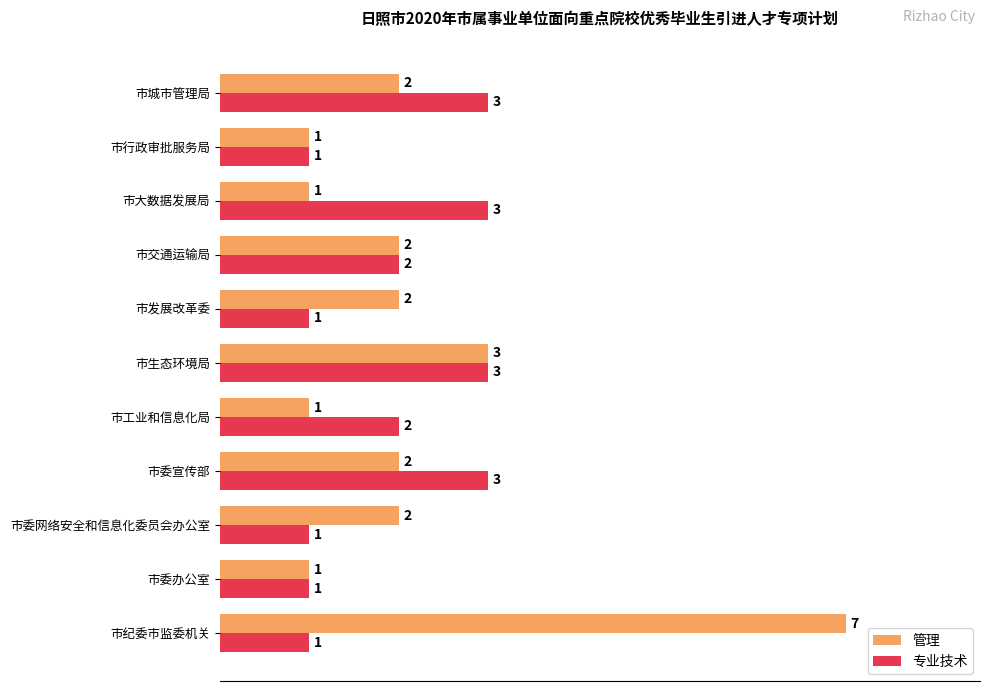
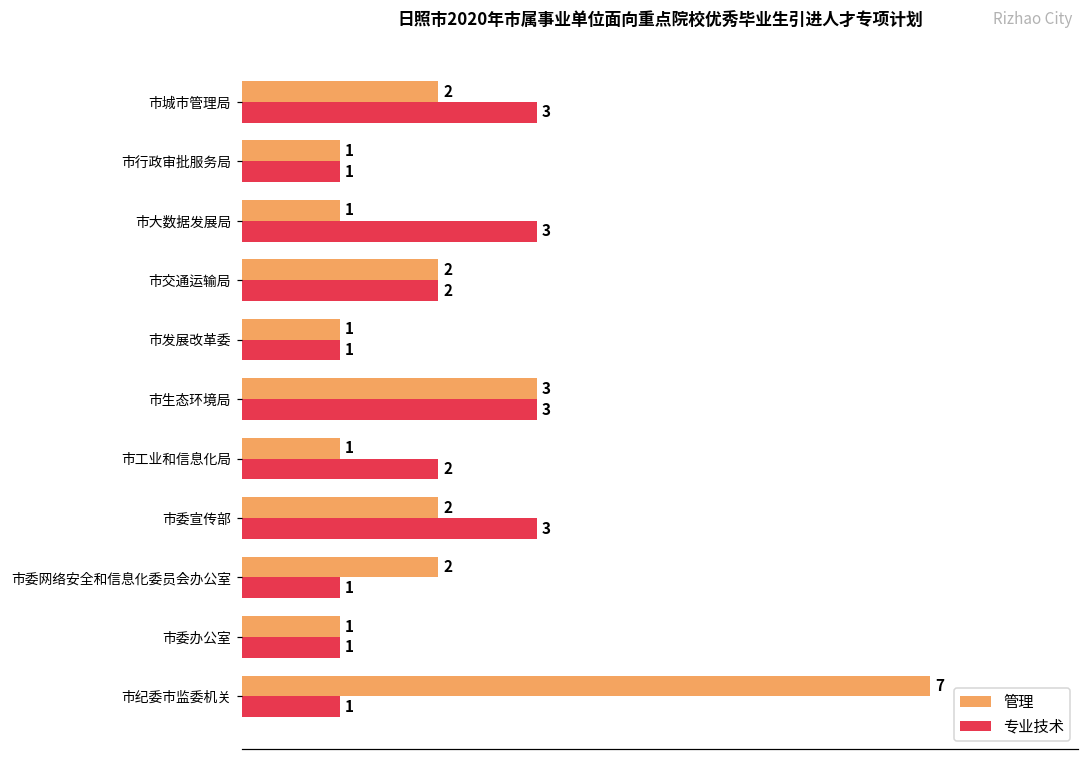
管理, 市发展改革委: 2 -> 1
